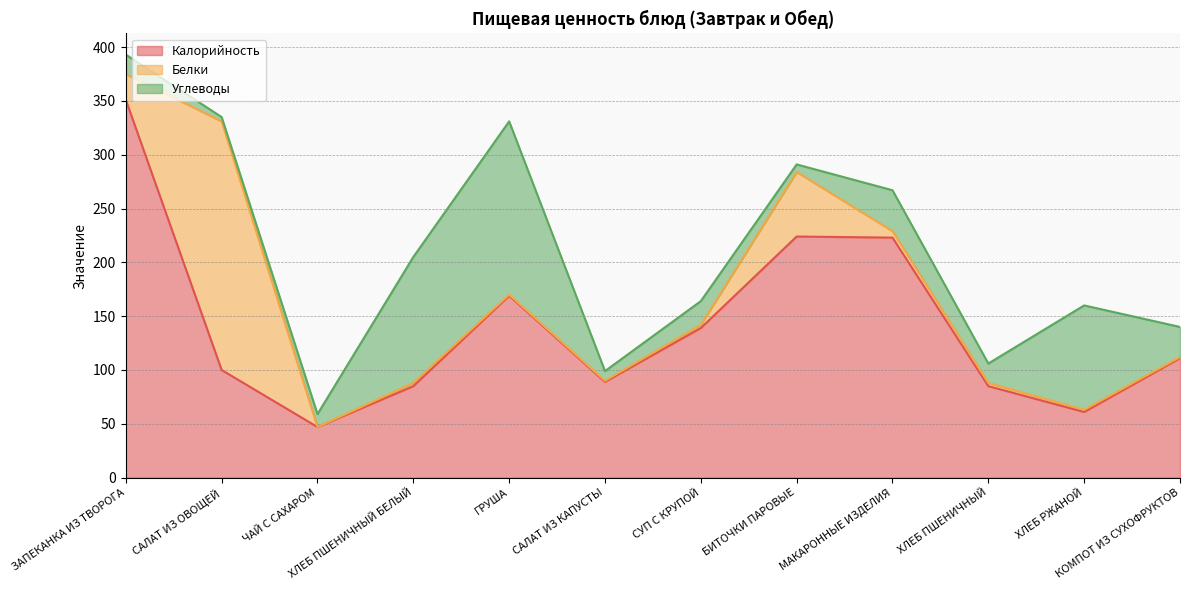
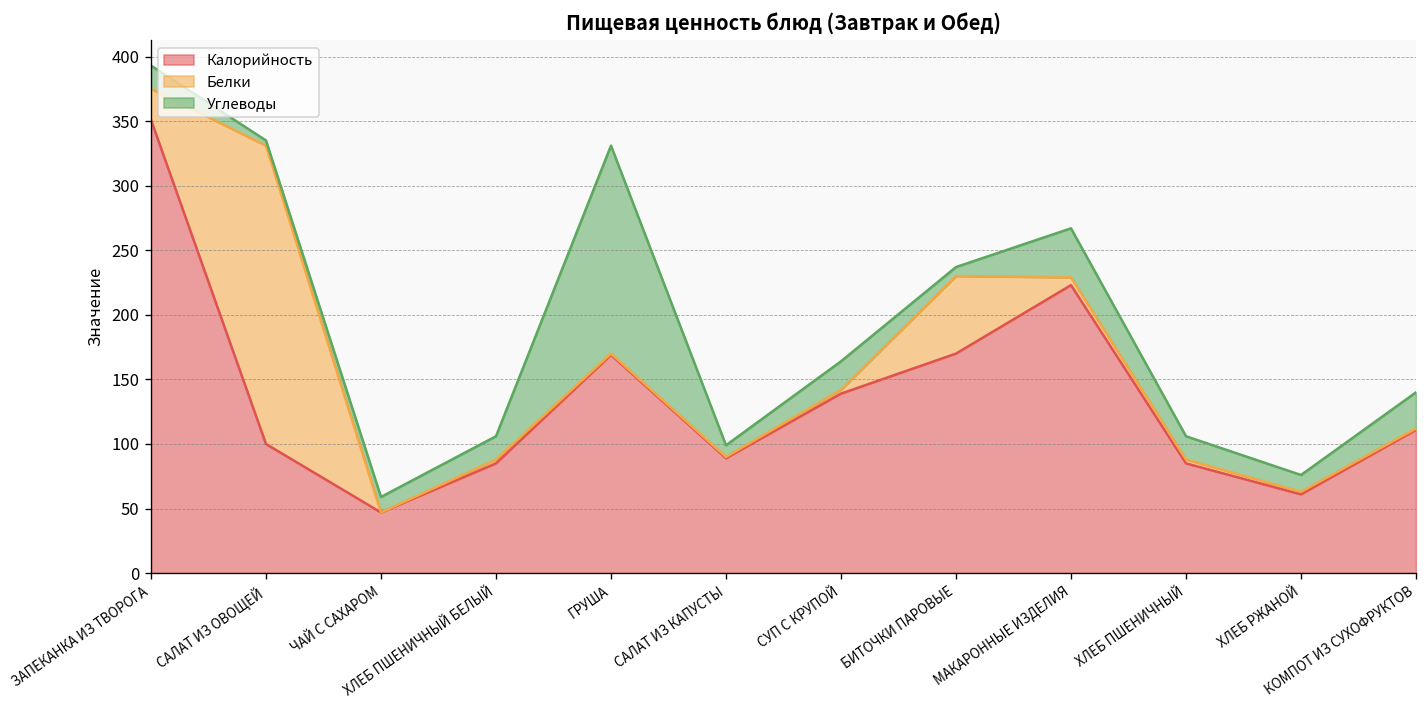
Углеводы, ХЛЕБ ПШЕНИЧНЫЙ БЕЛЫЙ: 117 -> 18
Калорийность, БИТОЧКИ ПАРОВЫЕ: 224 -> 170
Углеводы, ХЛЕБ РЖАНОЙ: 97 -> 13
